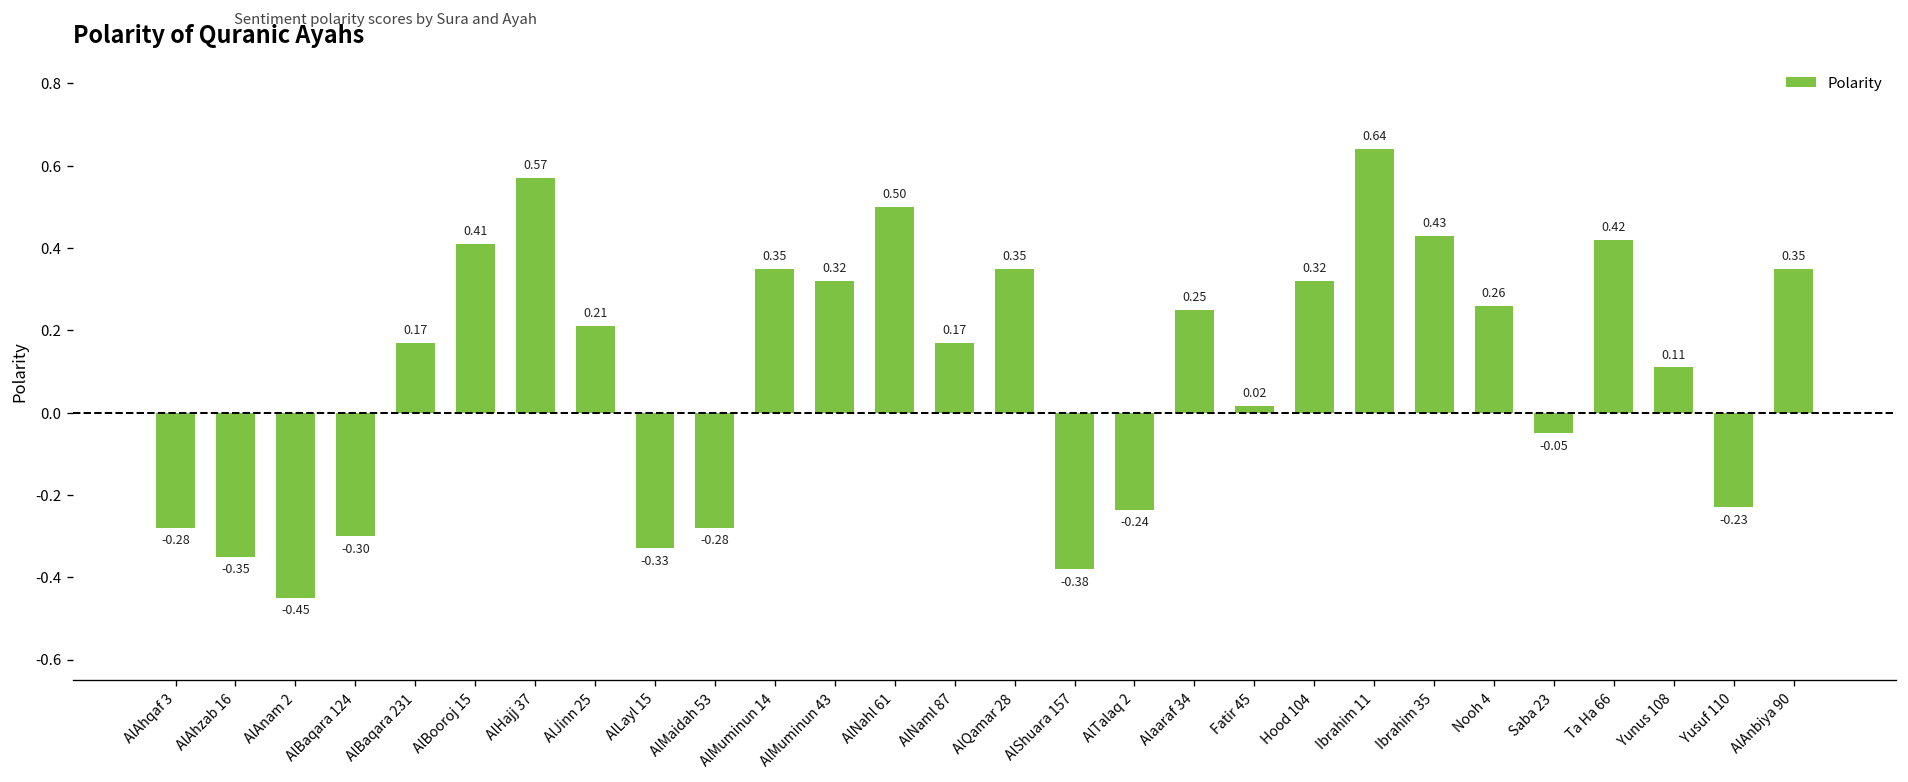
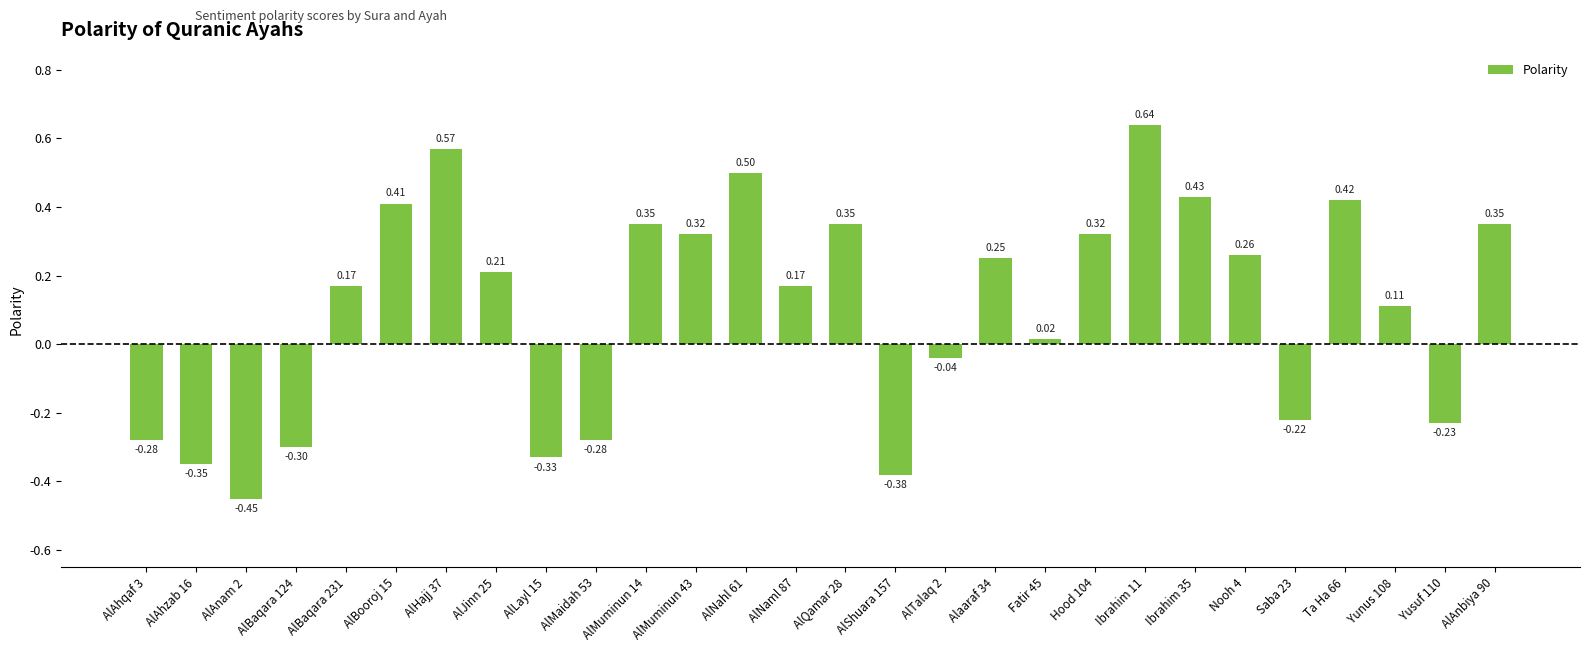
AlTalaq 2: -0.24 -> -0.04
Saba 23: -0.05 -> -0.22
